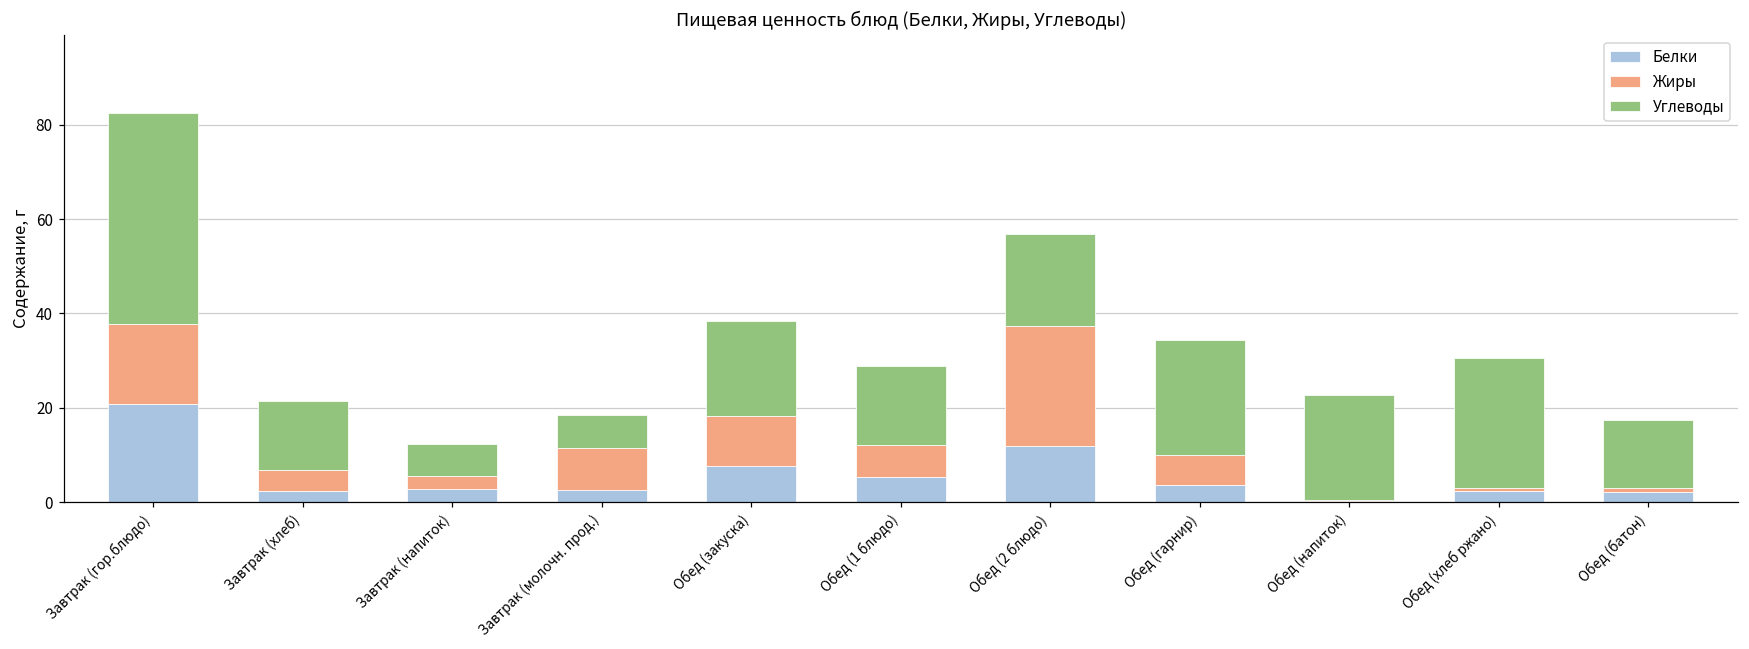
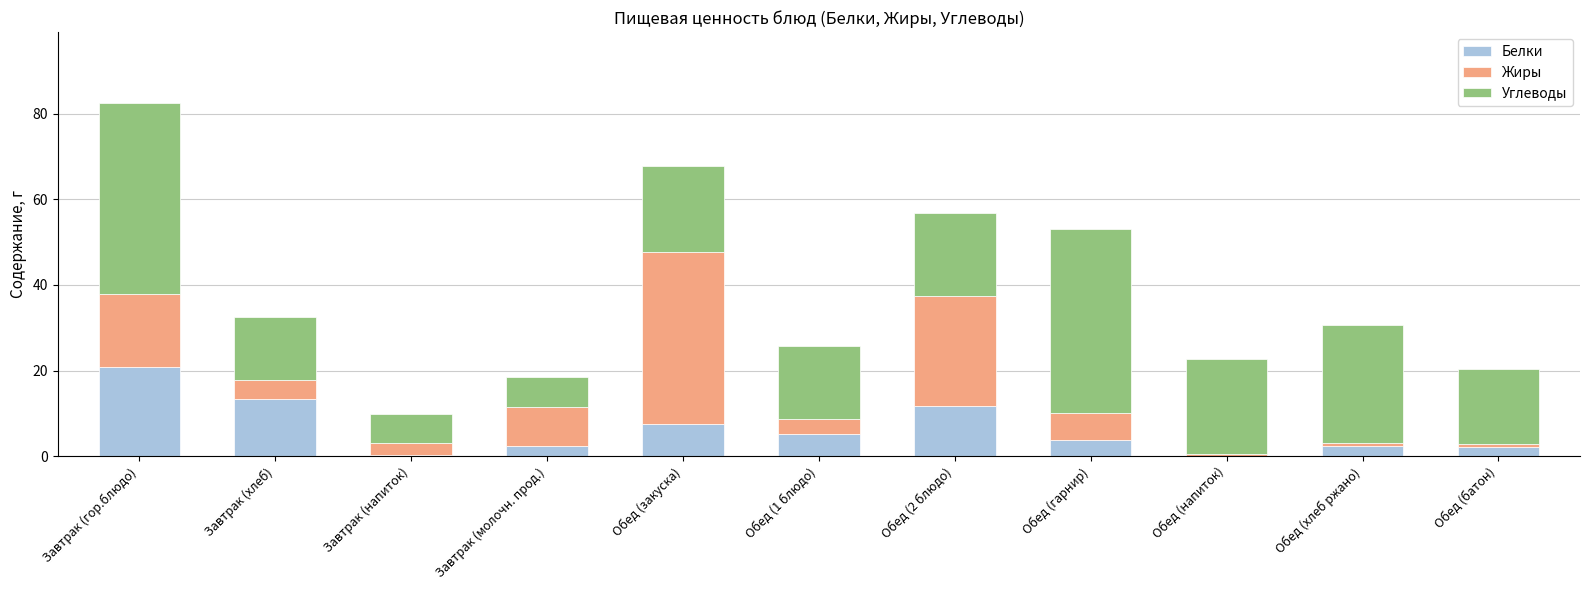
Белки, Завтрак (хлеб): 2 -> 13
Белки, Завтрак (напиток): 3 -> 0
Жиры, Обед (закуска): 11 -> 40
Жиры, Обед (1 блюдо): 7 -> 3
Углеводы, Обед (гарнир): 24 -> 43
Углеводы, Обед (батон): 14 -> 17
